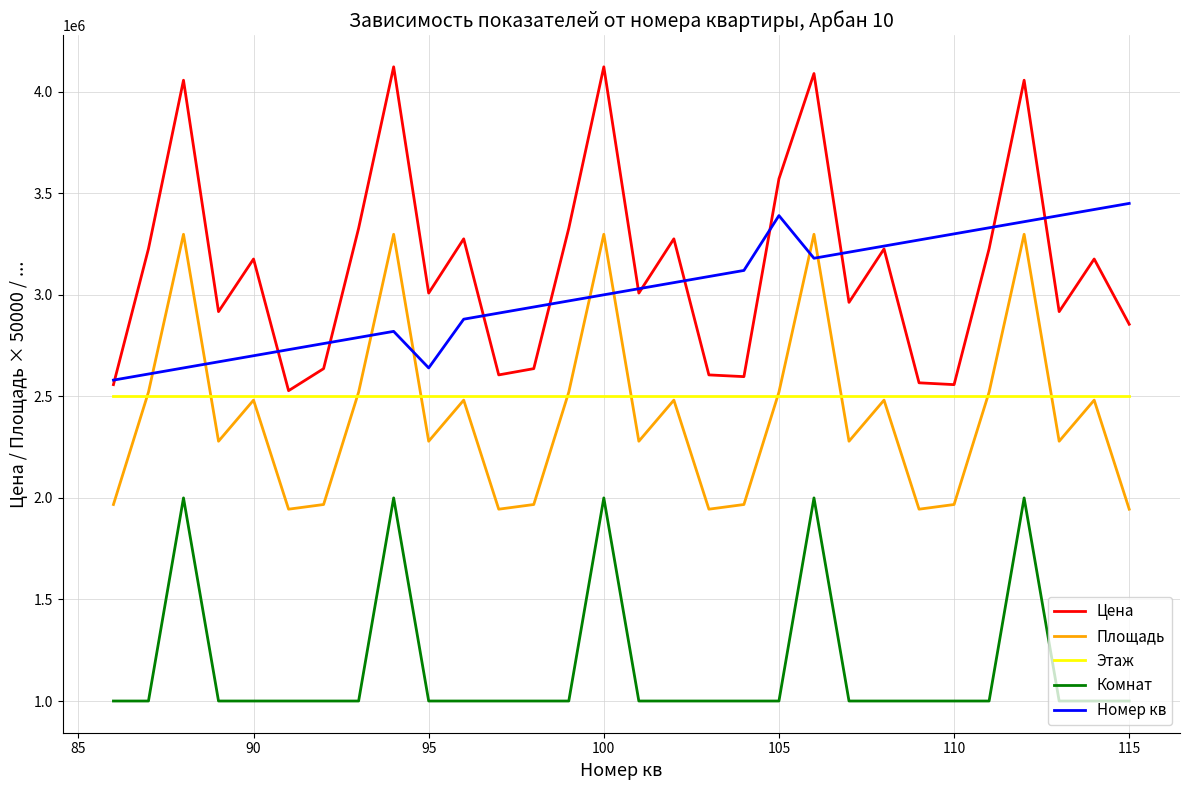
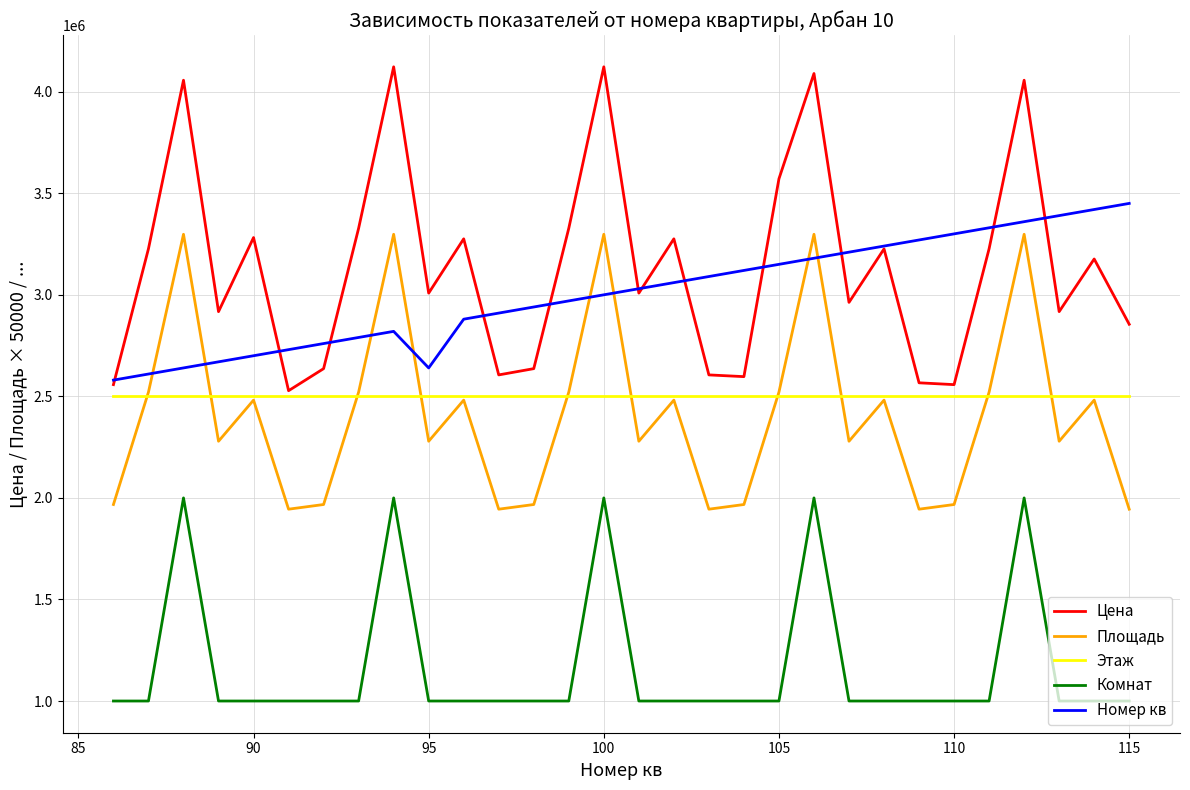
Цена, 90: 3180000 -> 3280000
Номер кв, 105: 3390000 -> 3150000
